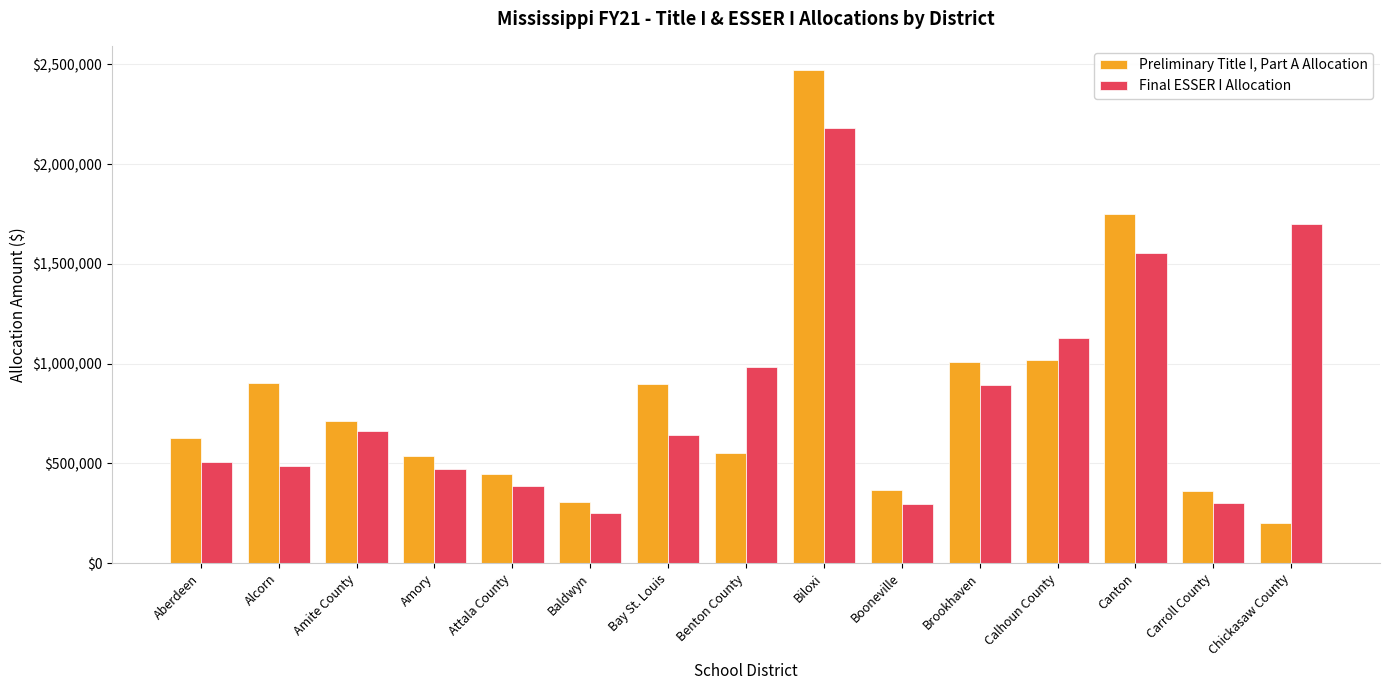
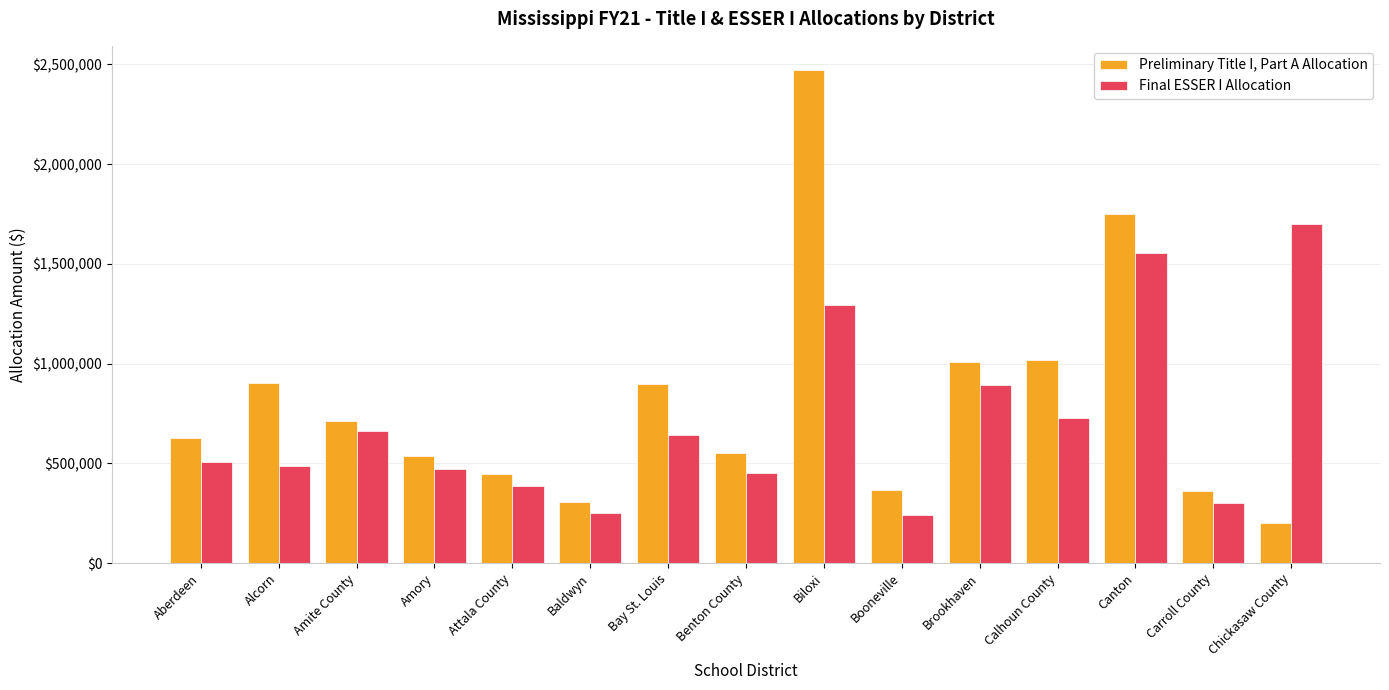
Final ESSER I Allocation, Benton County: $990,000 -> $450,000
Final ESSER I Allocation, Biloxi: $2,180,000 -> $1,290,000
Final ESSER I Allocation, Booneville: $300,000 -> $240,000
Final ESSER I Allocation, Calhoun County: $1,130,000 -> $730,000
